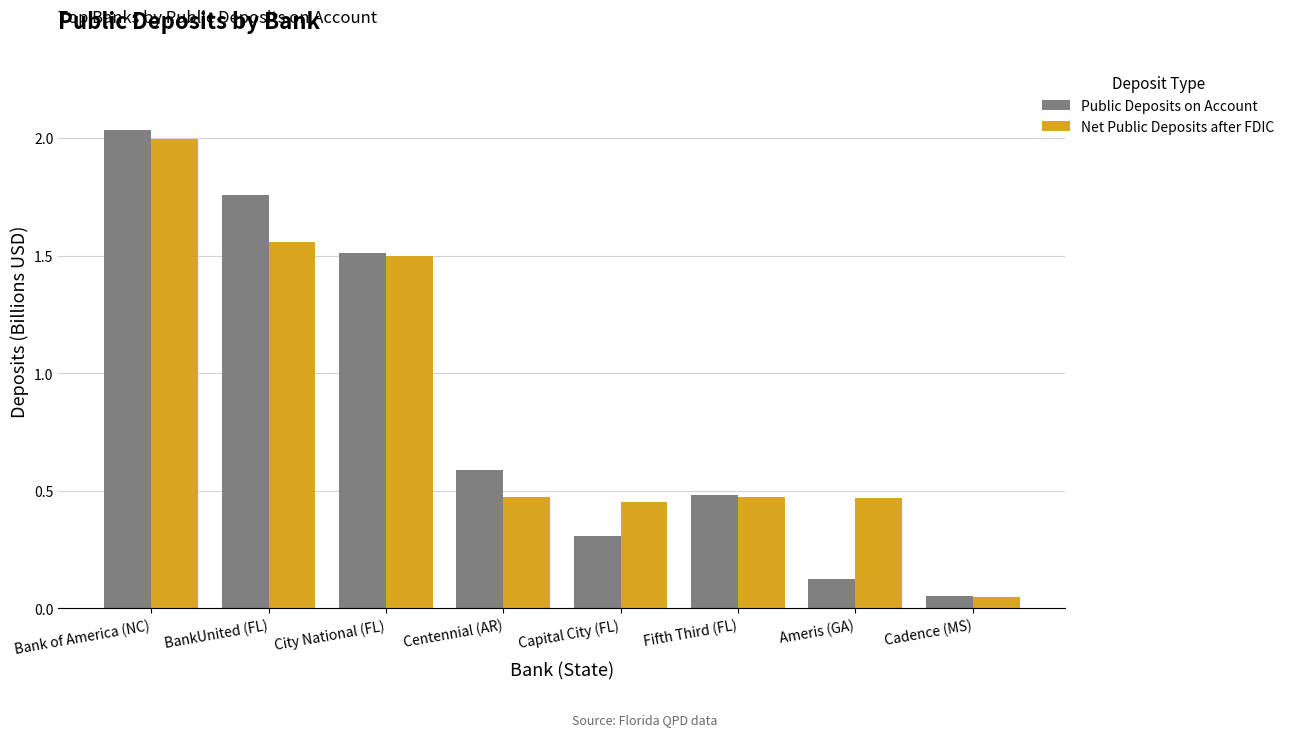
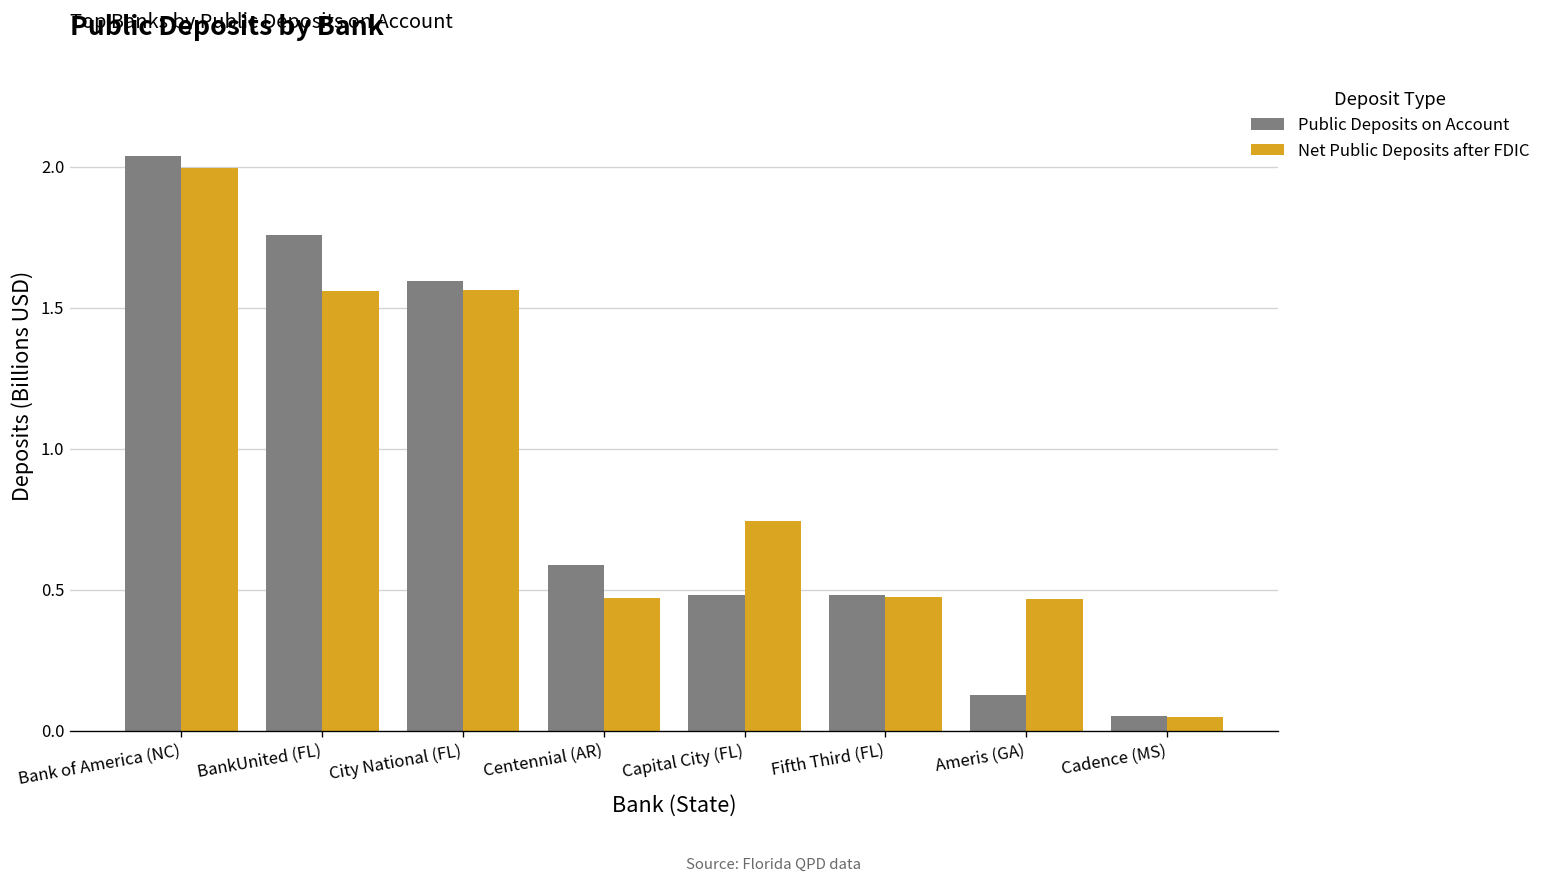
Public Deposits on Account, City National (FL): 1.51 -> 1.59
Net Public Deposits after FDIC, City National (FL): 1.50 -> 1.56
Public Deposits on Account, Capital City (FL): 0.31 -> 0.48
Net Public Deposits after FDIC, Capital City (FL): 0.45 -> 0.75
